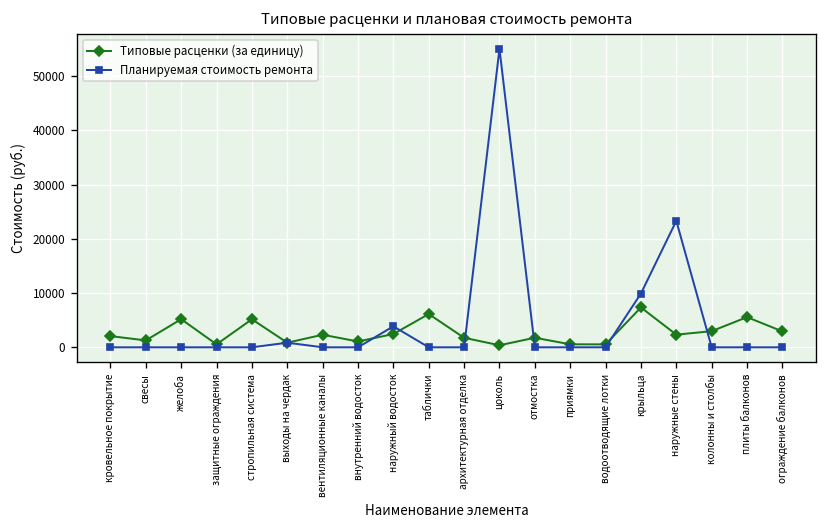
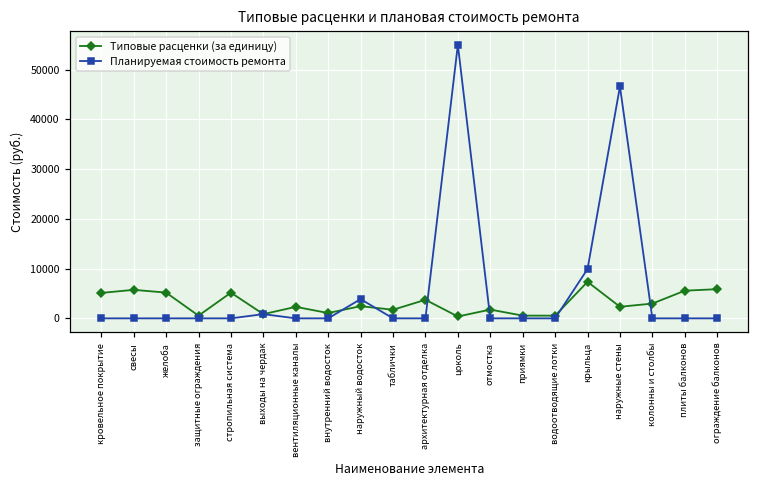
Типовые расценки (за единицу), кровельное покрытие: 2000 -> 5000
Типовые расценки (за единицу), свесы: 1000 -> 6000
Типовые расценки (за единицу), таблички: 6000 -> 2000
Типовые расценки (за единицу), архитектурная отделка: 2000 -> 4000
Планируемая стоимость ремонта, наружные стены: 23000 -> 47000
Типовые расценки (за единицу), ограждение балконов: 3000 -> 6000
